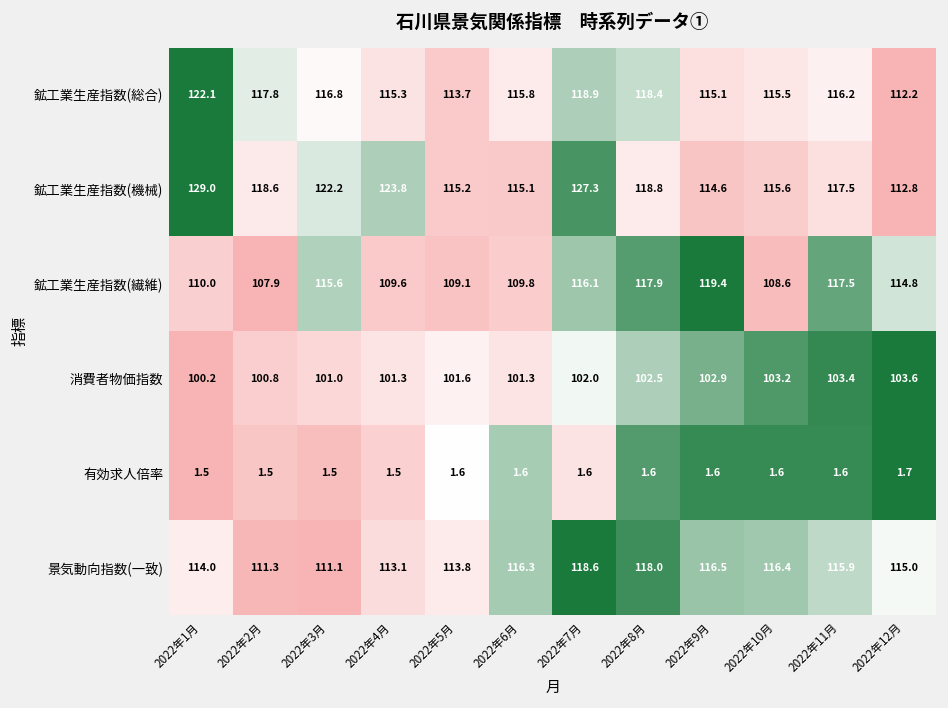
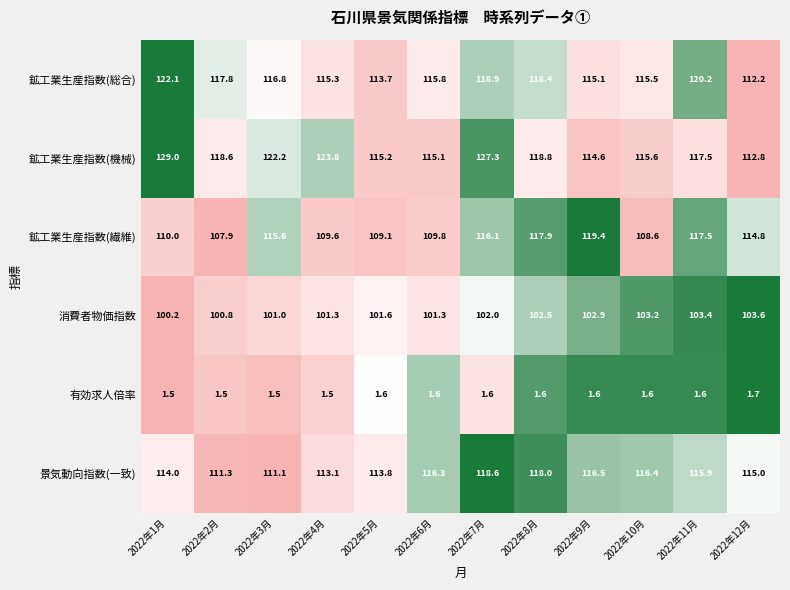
鉱工業生産指数(総合), 2022年11月: 116.2 -> 120.2
